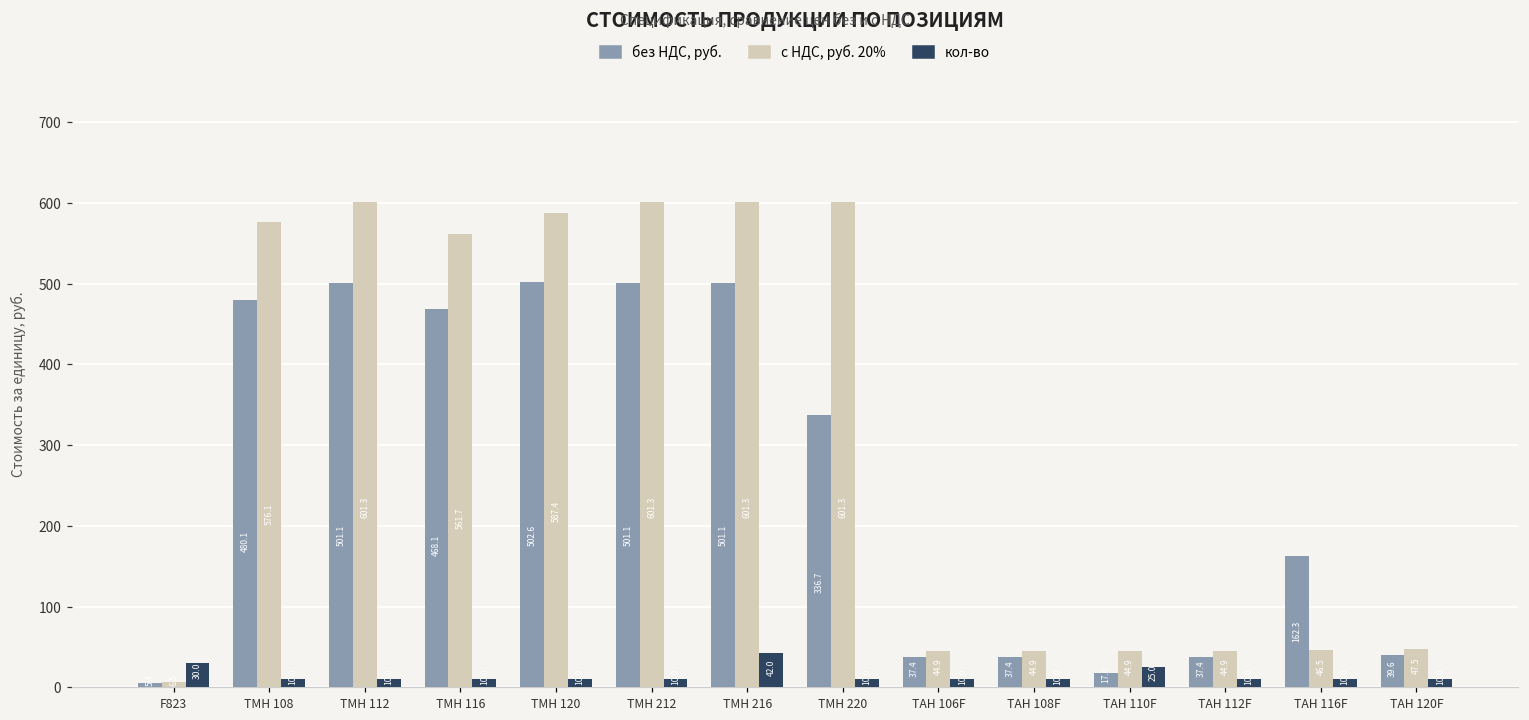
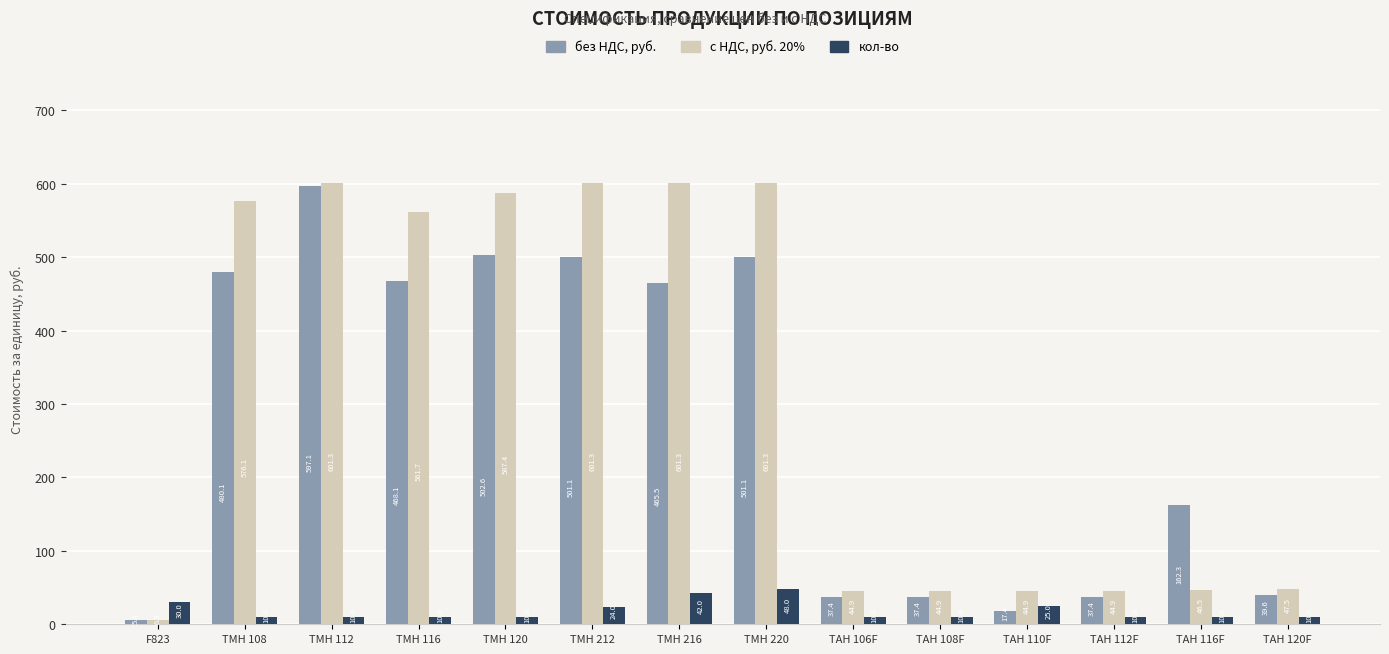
без НДС, руб., ТМН 112: 501.1 -> 597.1
кол-во, ТМН 212: 10 -> 20
без НДС, руб., ТМН 216: 501.1 -> 465.5
без НДС, руб., ТМН 220: 336.7 -> 501.1
кол-во, ТМН 220: 10 -> 50
